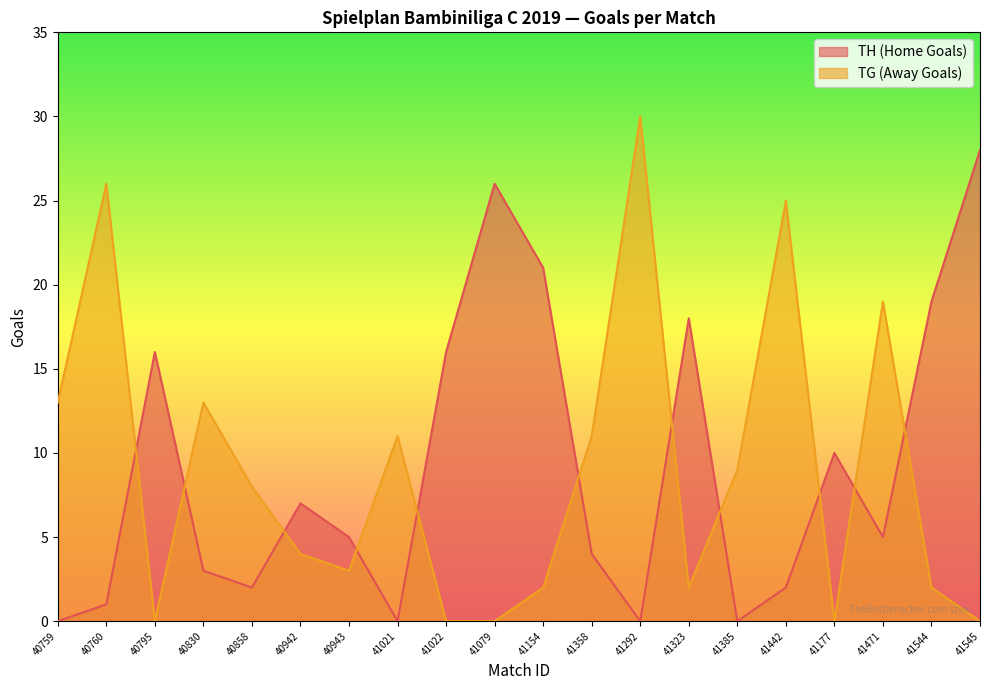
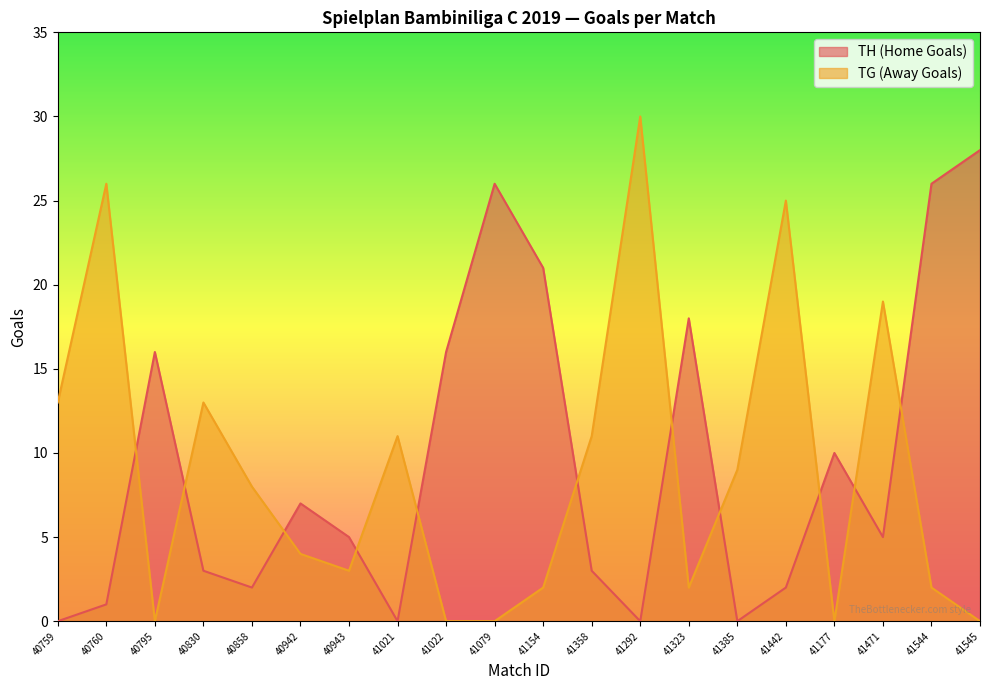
TH (Home Goals), 41358: 4 -> 3
TH (Home Goals), 41544: 19 -> 26
